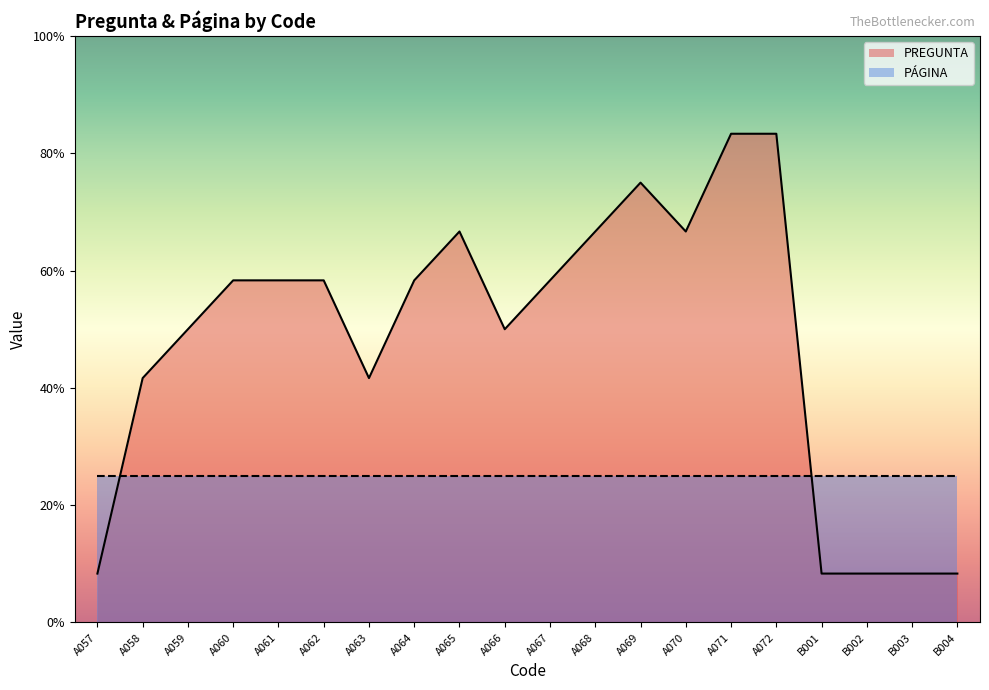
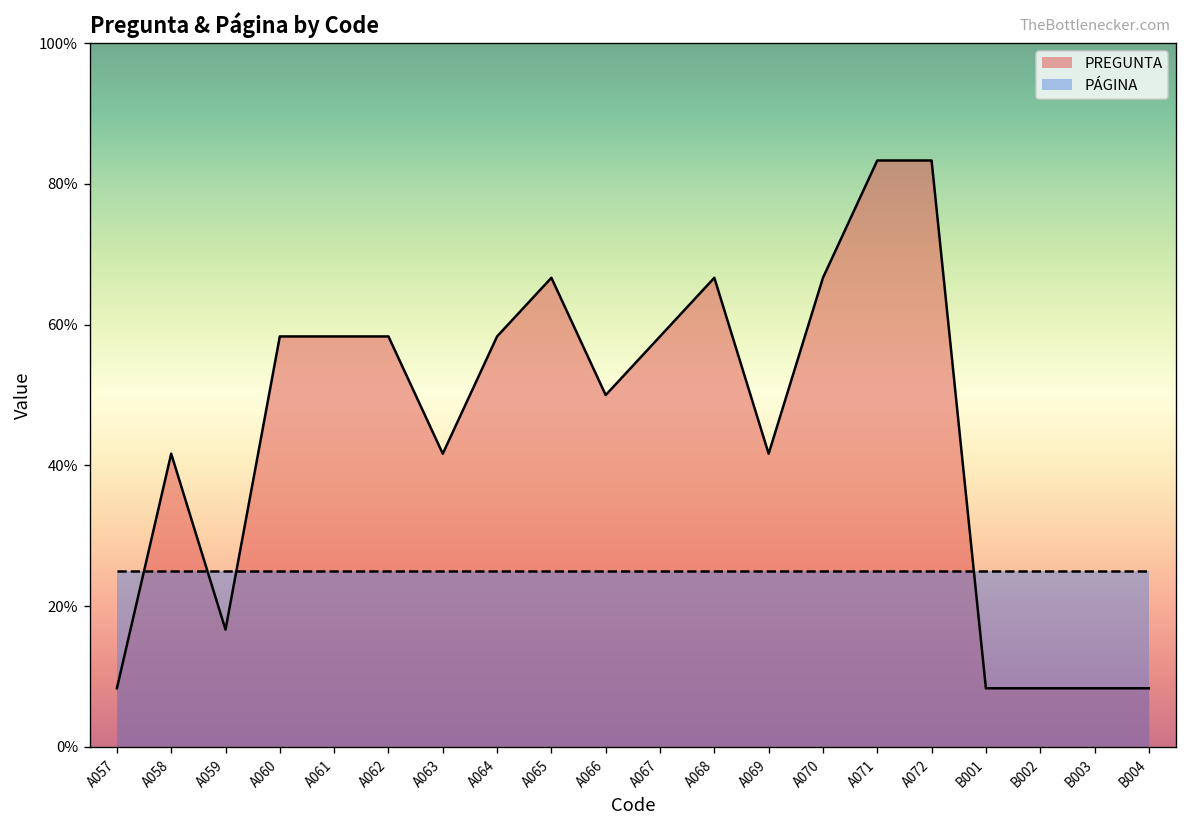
PREGUNTA, A059: 50% -> 17%
PREGUNTA, A069: 75% -> 42%
